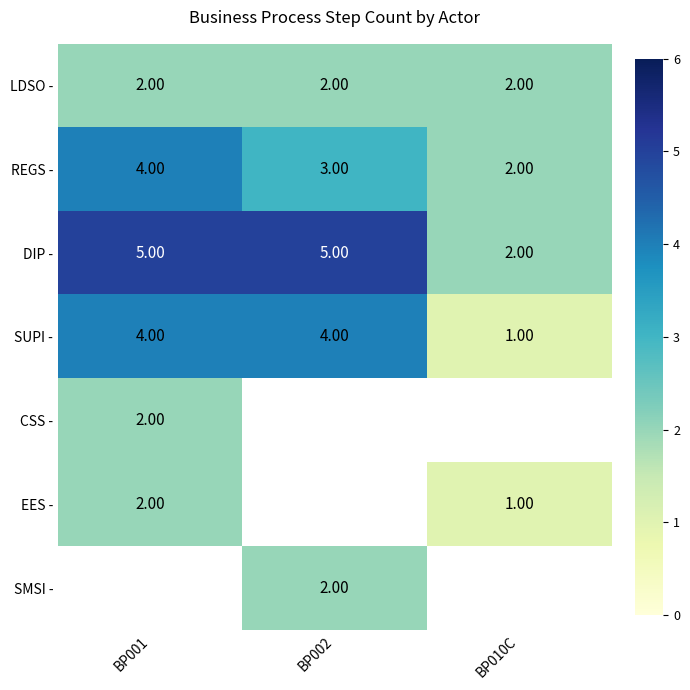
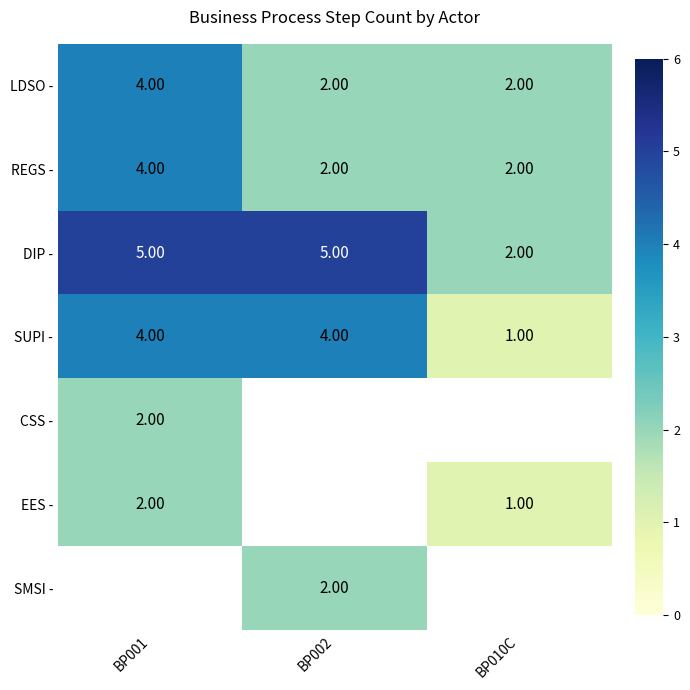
LDSO -, BP001: 2.00 -> 4.00
REGS -, BP002: 3.00 -> 2.00
